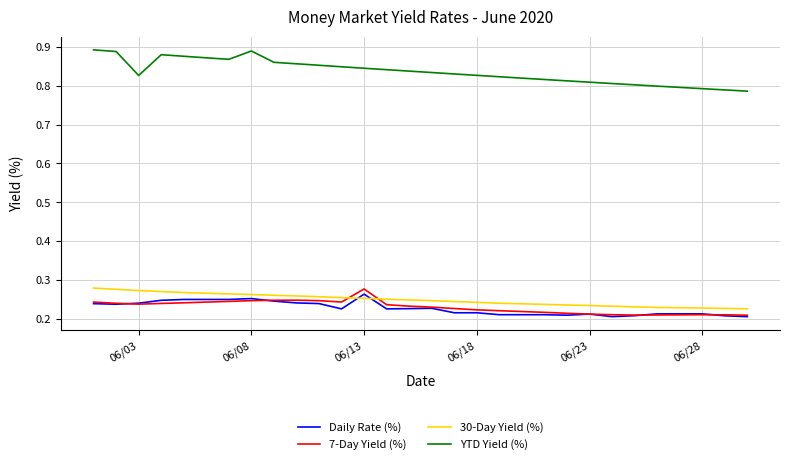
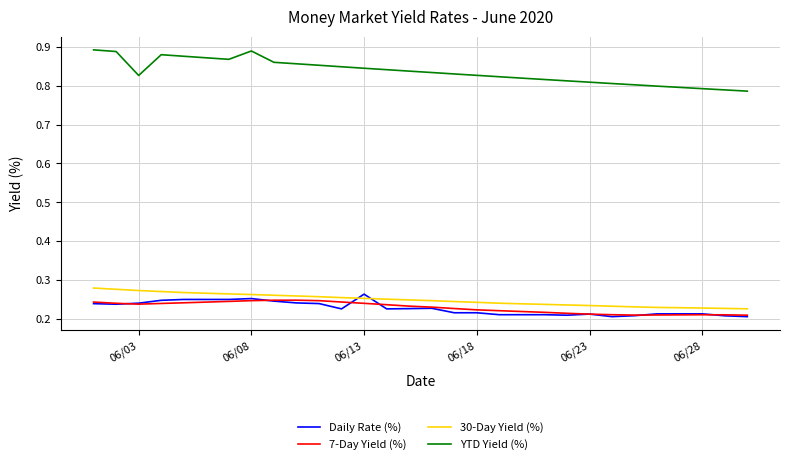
7-Day Yield (%), 06/13: 0.28 -> 0.24
